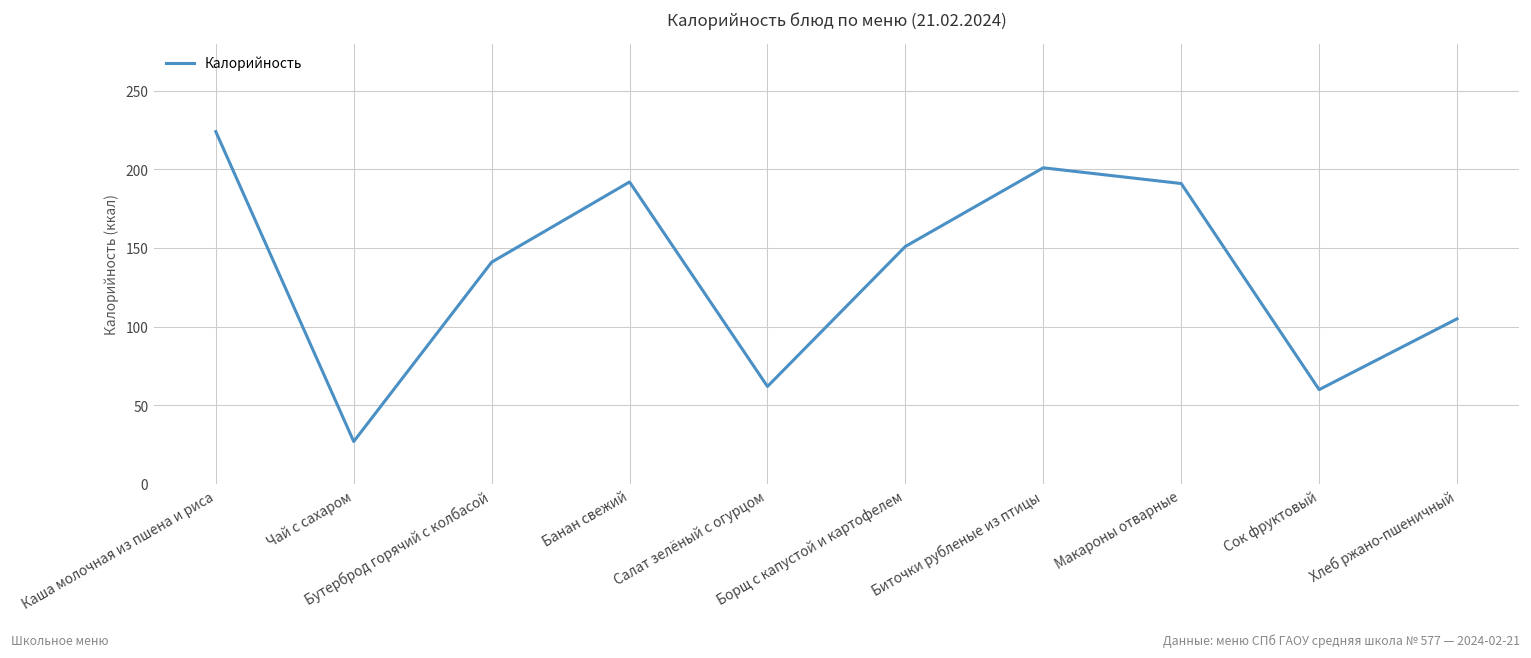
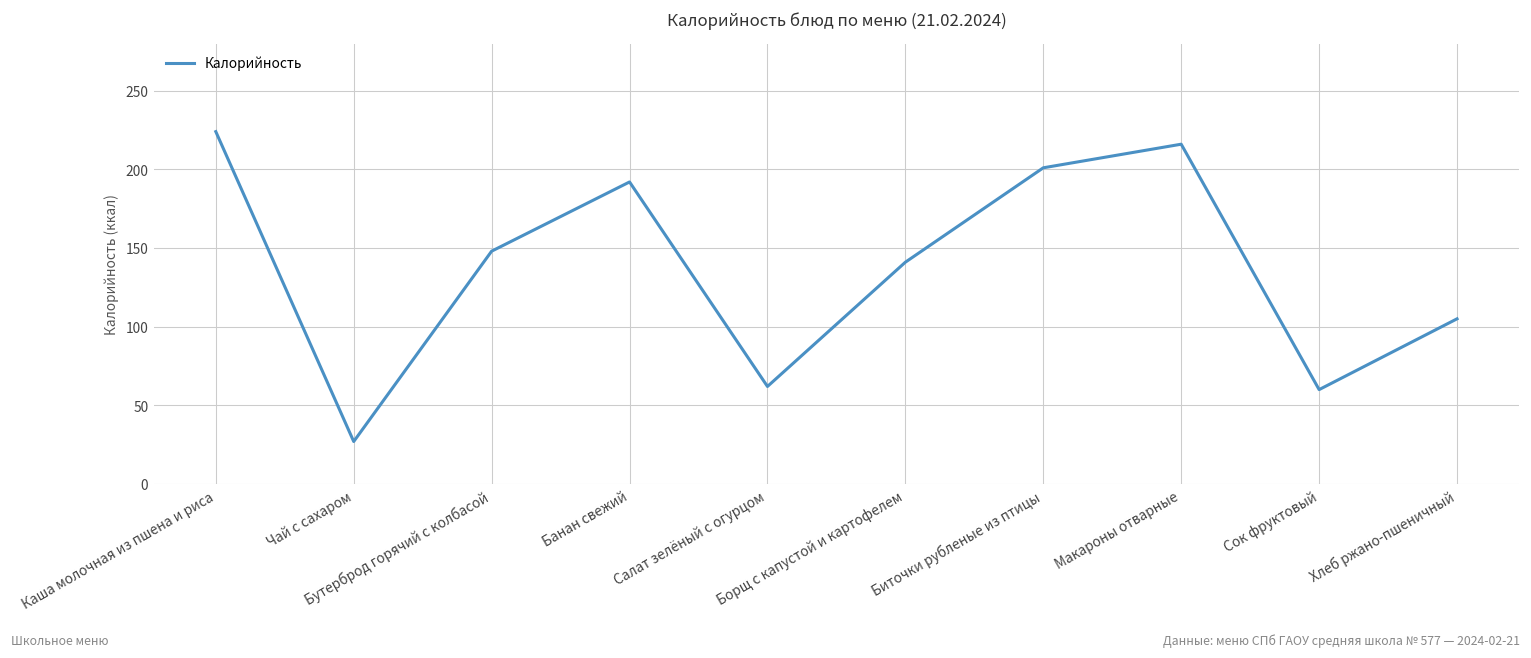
Бутерброд горячий с колбасой: 141 -> 148
Борщ с капустой и картофелем: 151 -> 141
Макароны отварные: 191 -> 216
